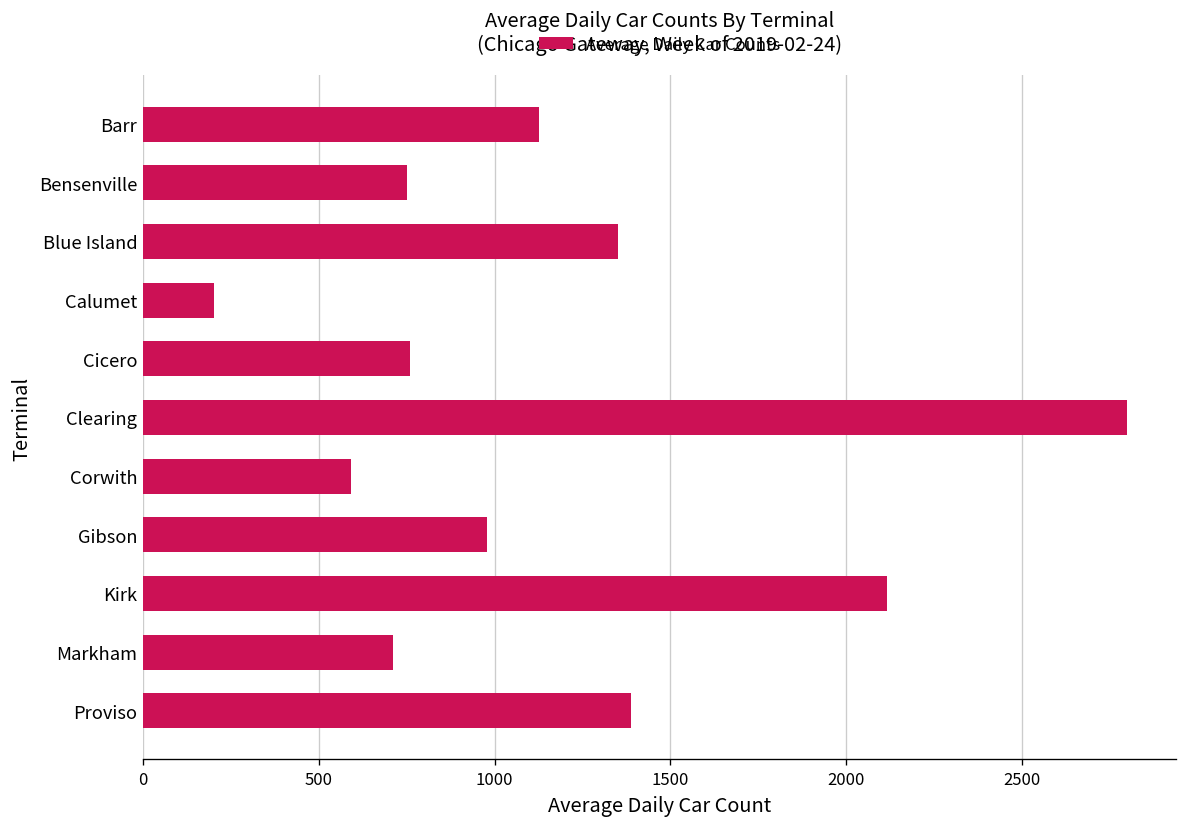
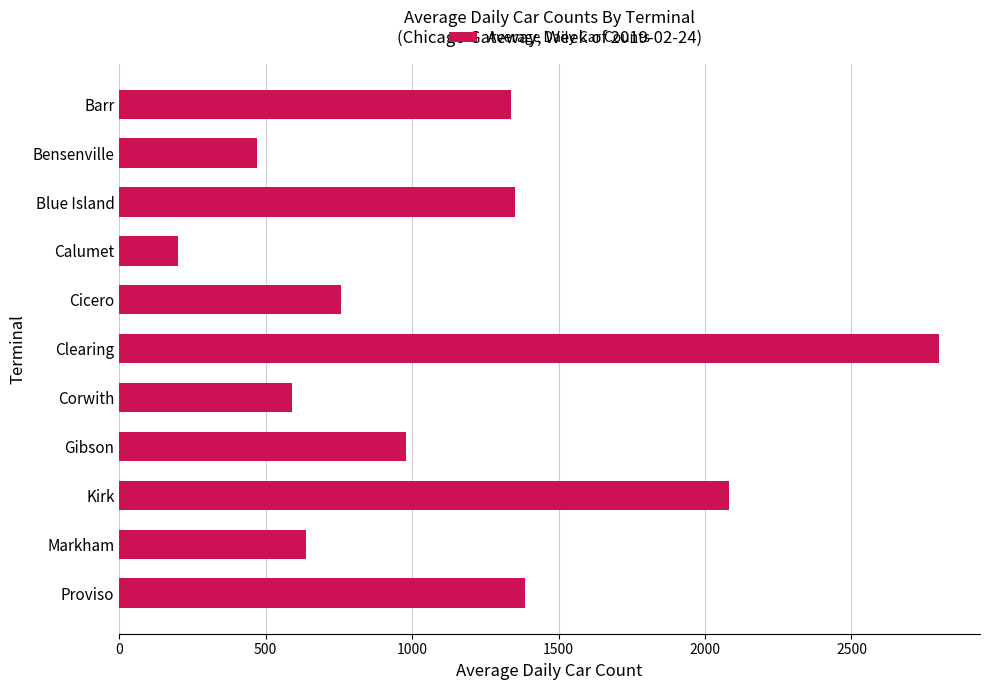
Barr: 1130 -> 1340
Bensenville: 750 -> 470
Kirk: 2120 -> 2080
Markham: 710 -> 640
